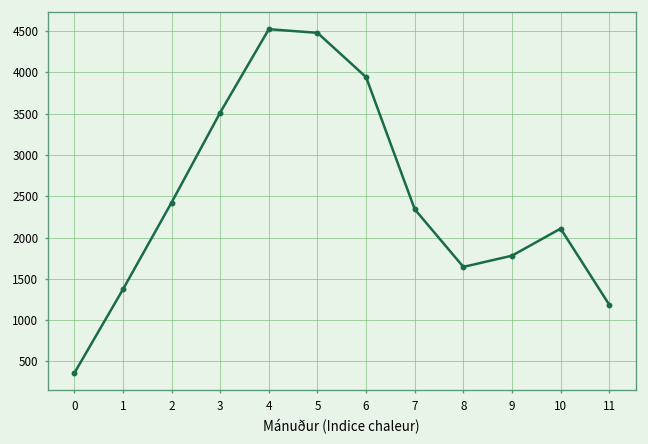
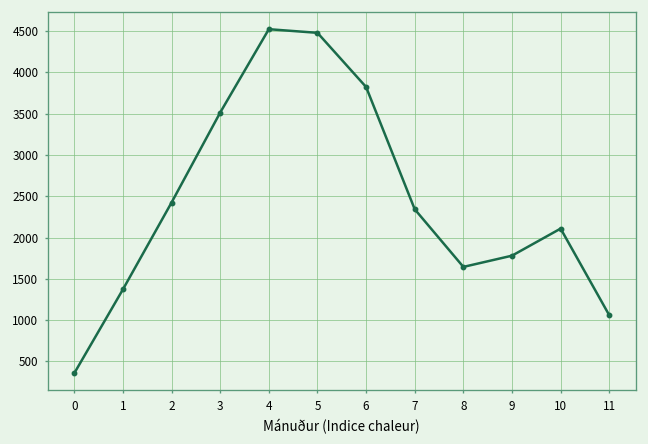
6: 3900 -> 3800
11: 1200 -> 1100
